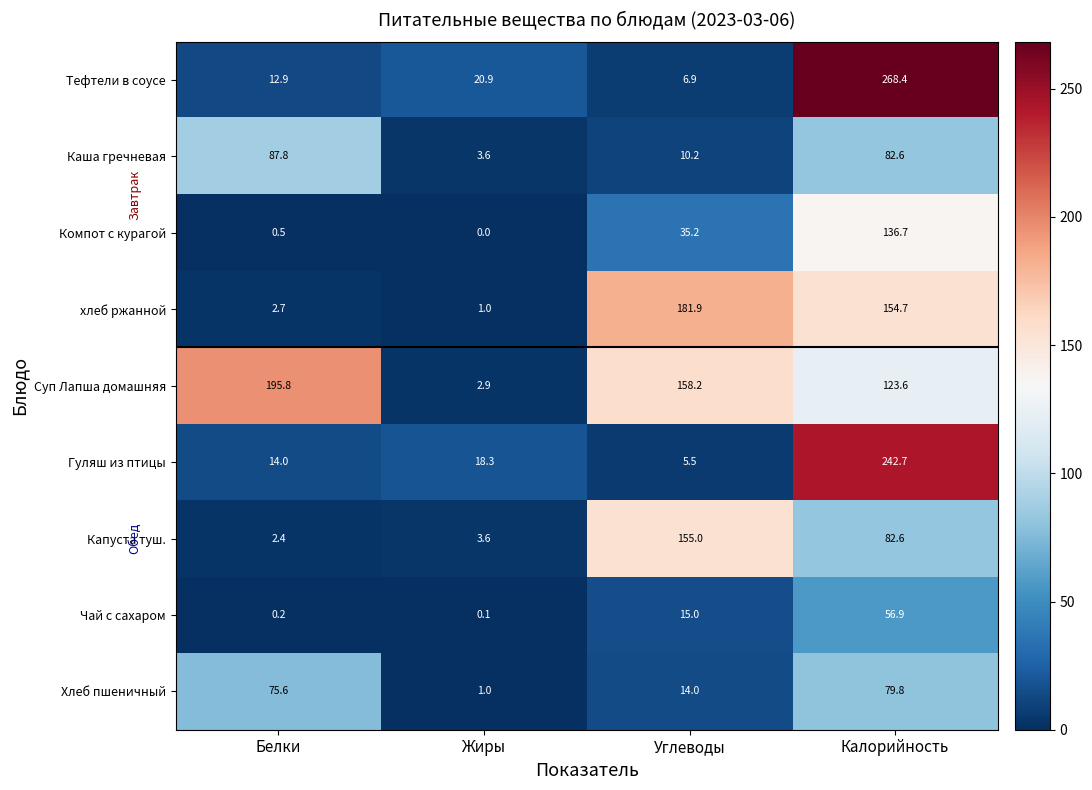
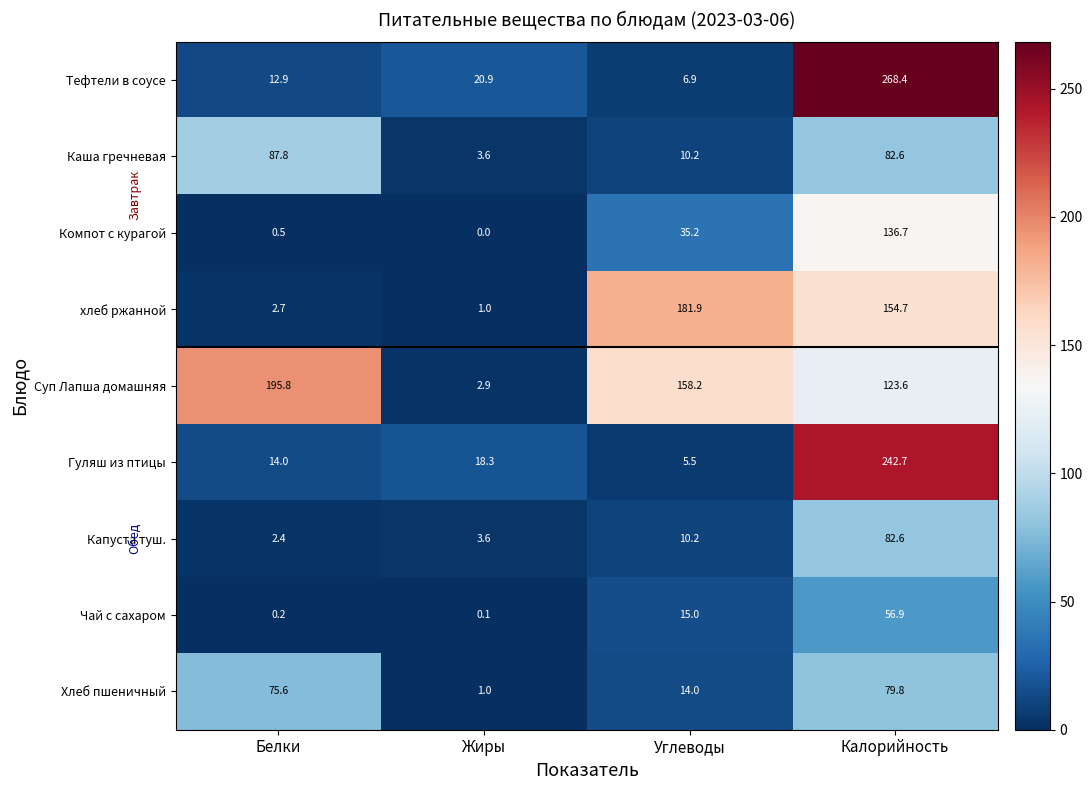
Капуста туш., Углеводы: 155.0 -> 10.2
